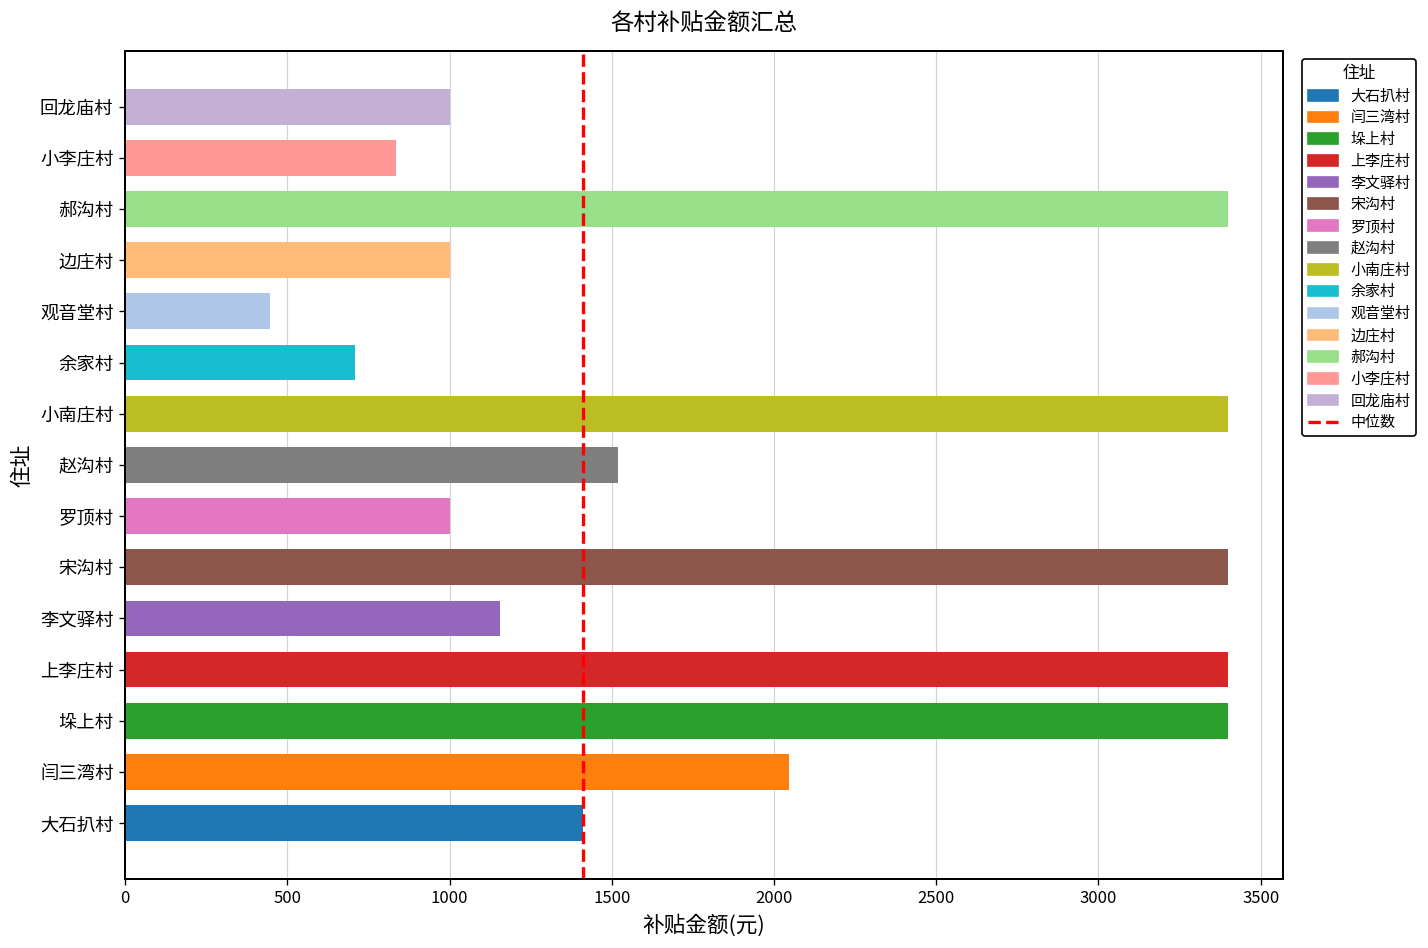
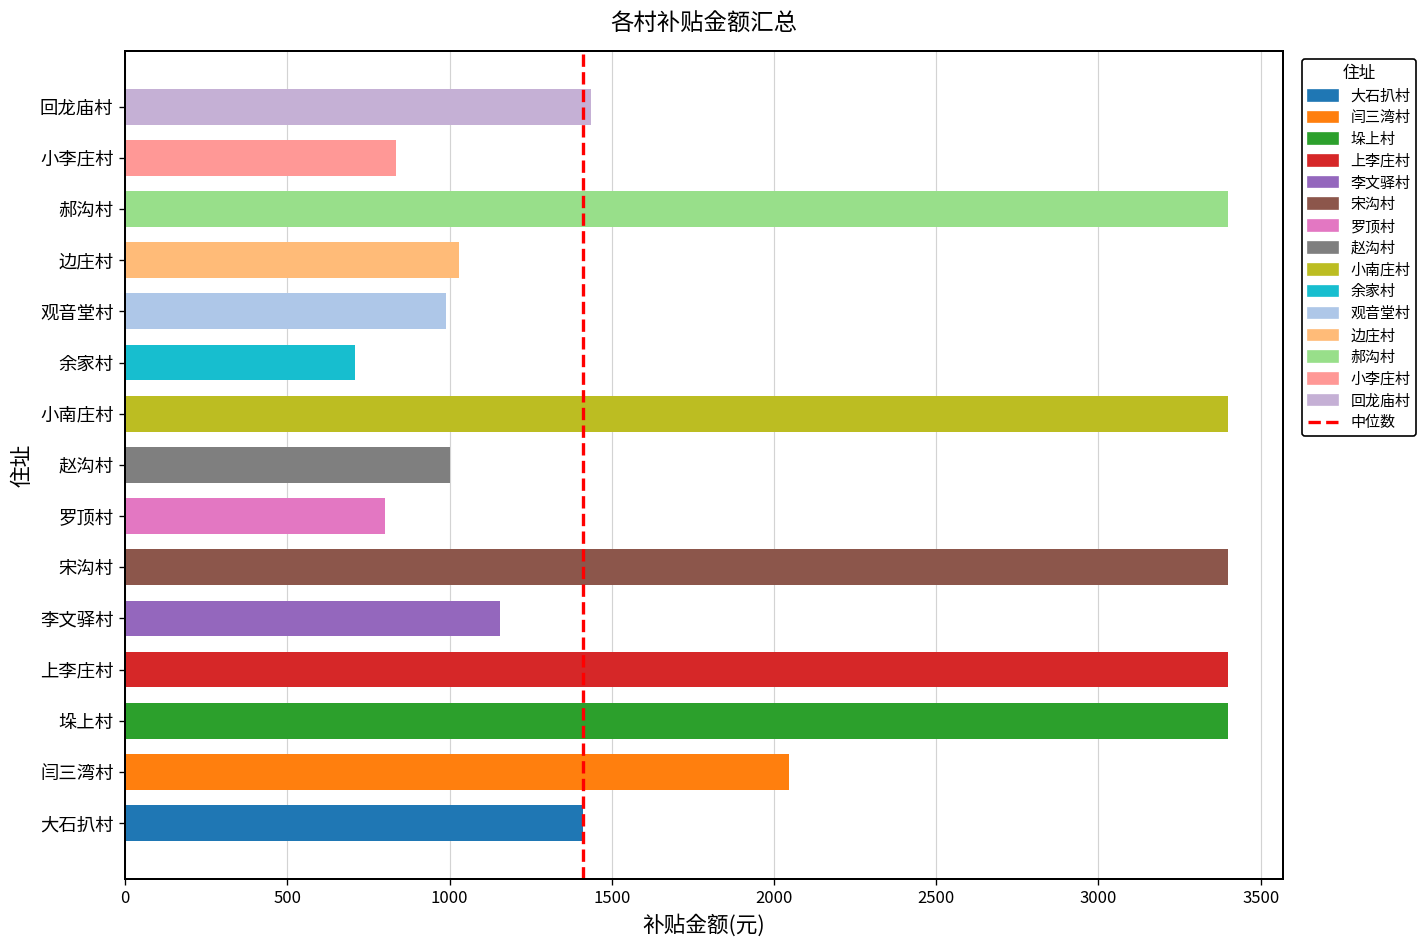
回龙庙村: 1000 -> 1440
边庄村: 1000 -> 1030
观音堂村: 450 -> 990
赵沟村: 1520 -> 1000
罗顶村: 1000 -> 800
